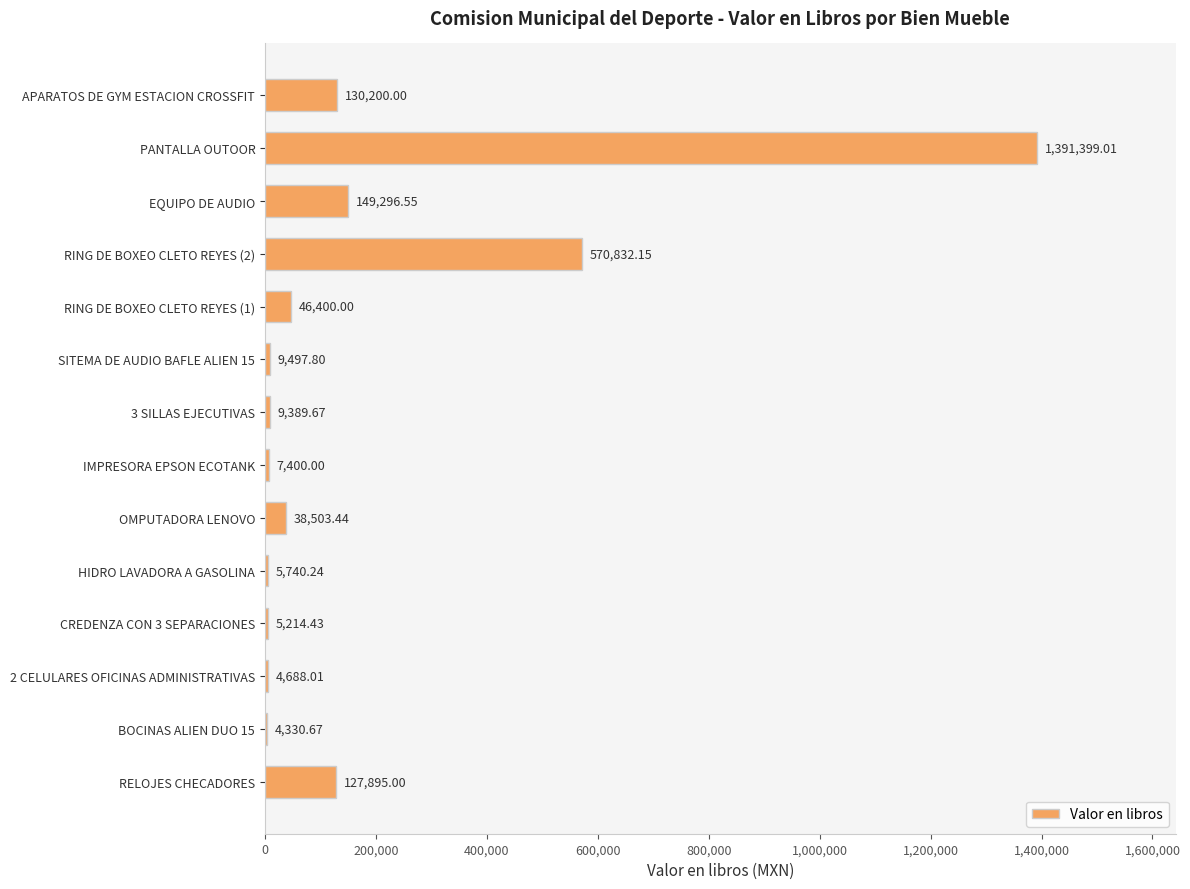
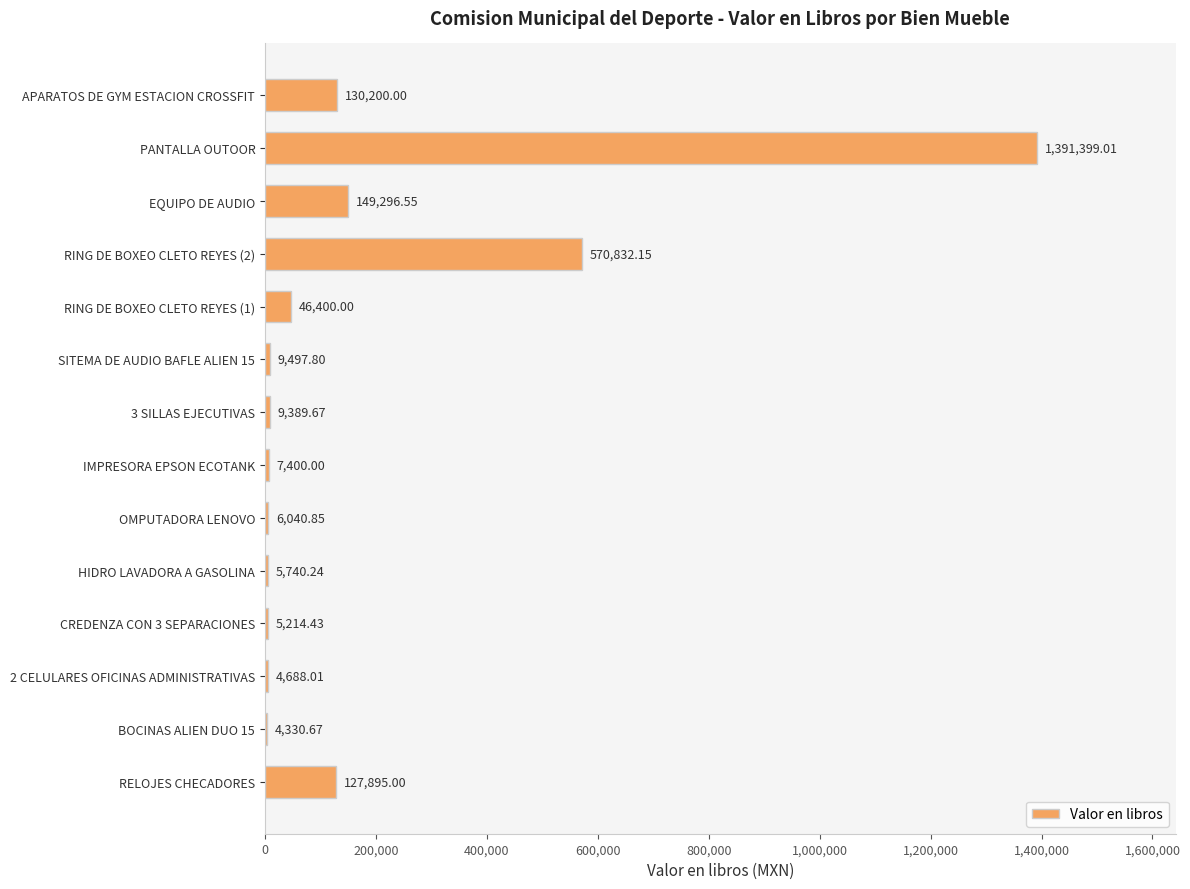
OMPUTADORA LENOVO: 38,503.44 -> 6,040.85
